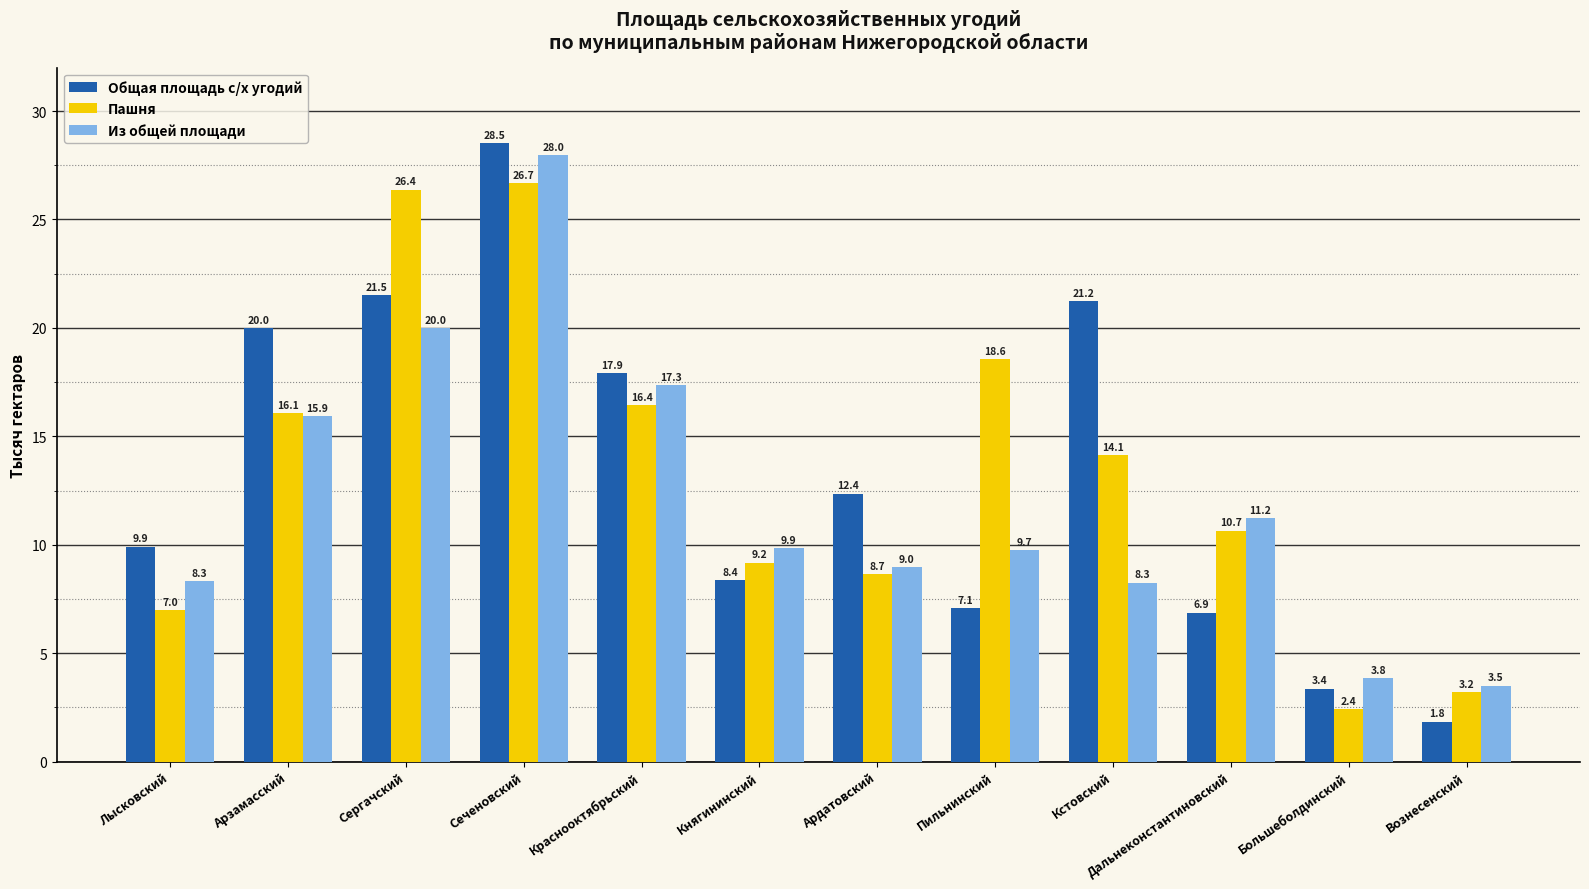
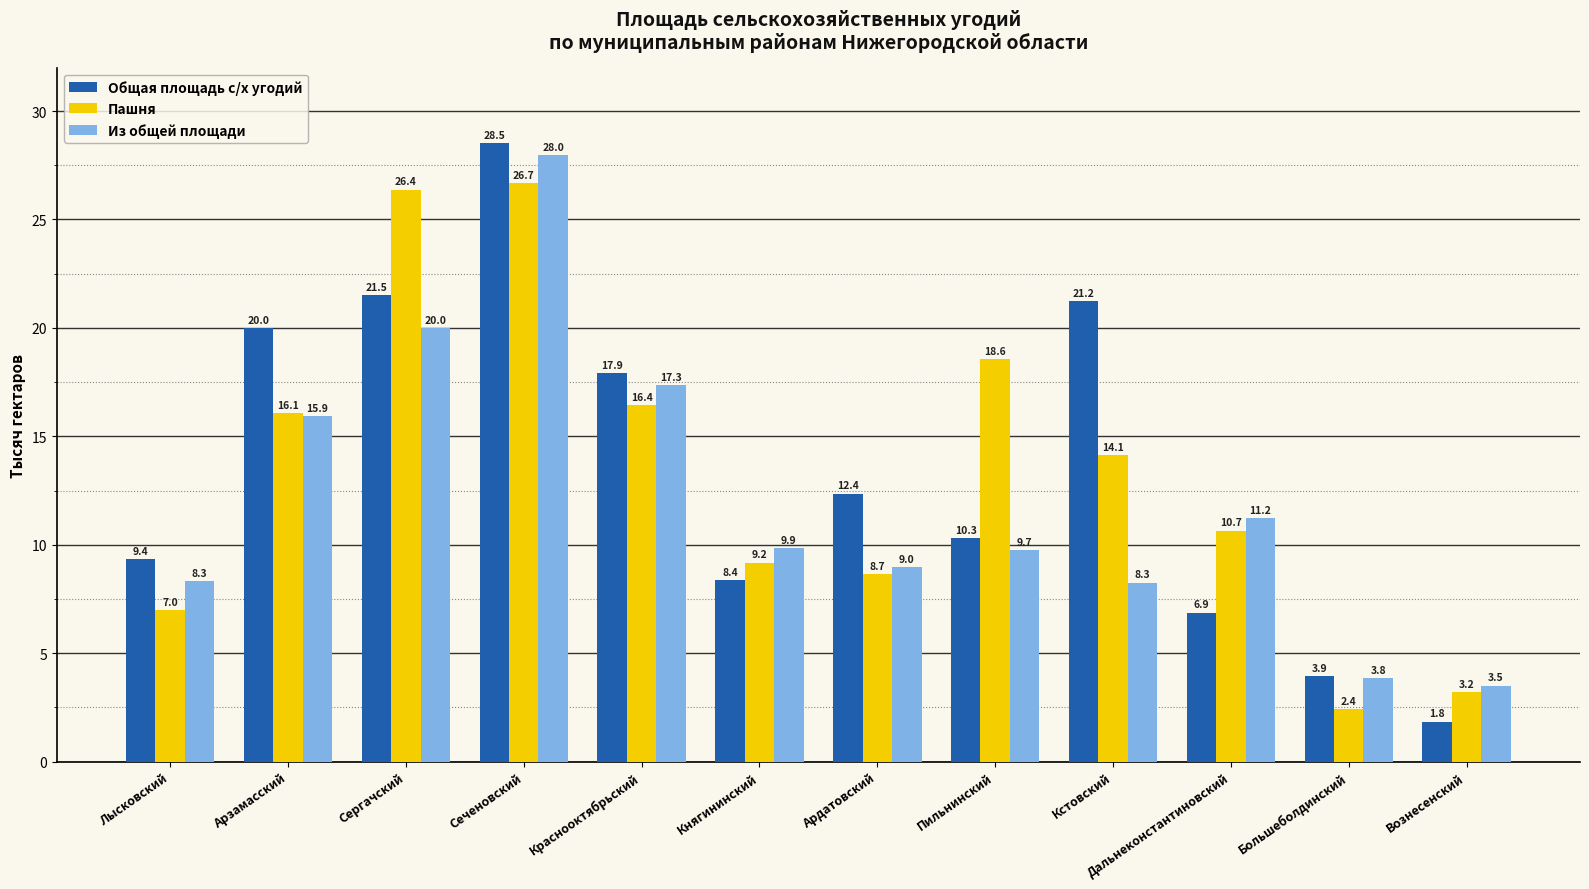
Общая площадь с/х угодий, Лысковский: 9.9 -> 9.4
Общая площадь с/х угодий, Пильнинский: 7.1 -> 10.3
Общая площадь с/х угодий, Большеболдинский: 3.4 -> 3.9
